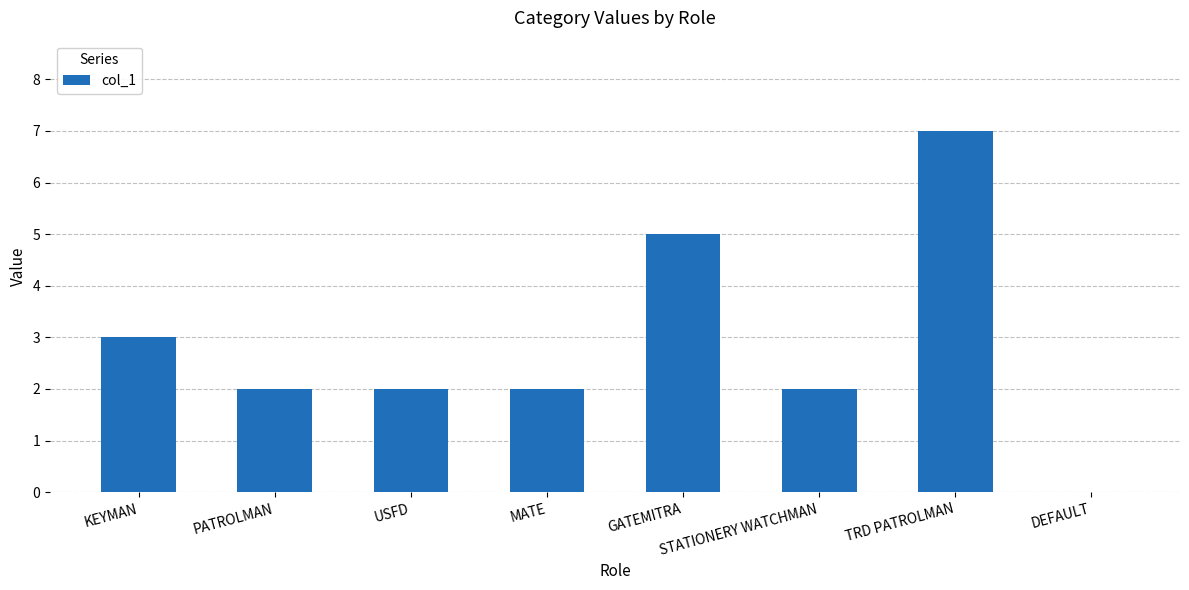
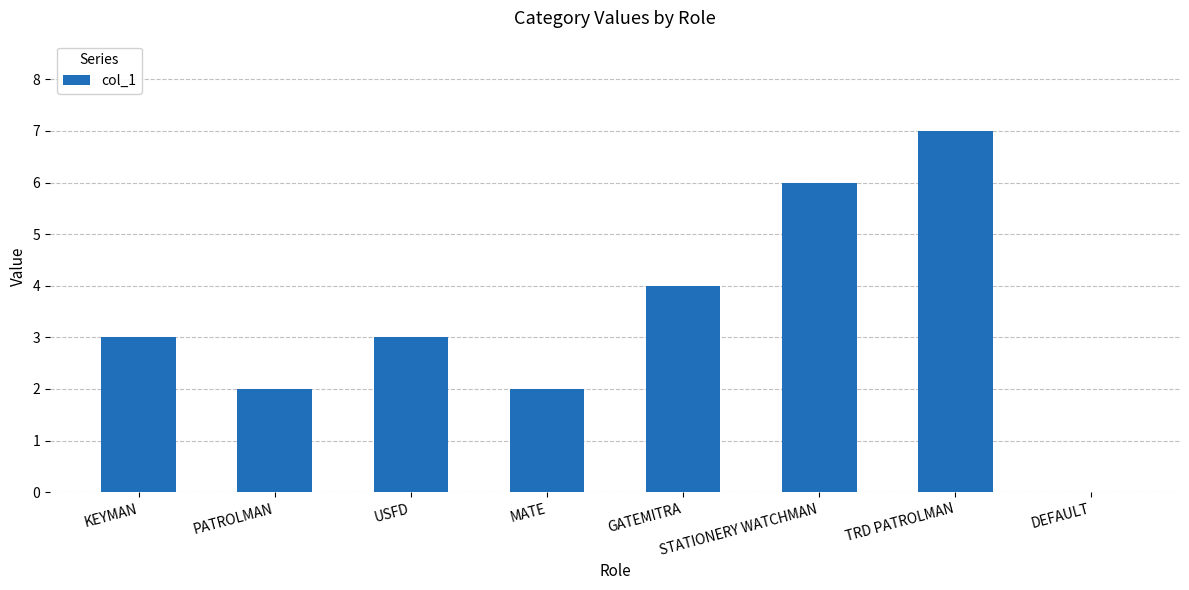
USFD: 2 -> 3
GATEMITRA: 5 -> 4
STATIONERY WATCHMAN: 2 -> 6
